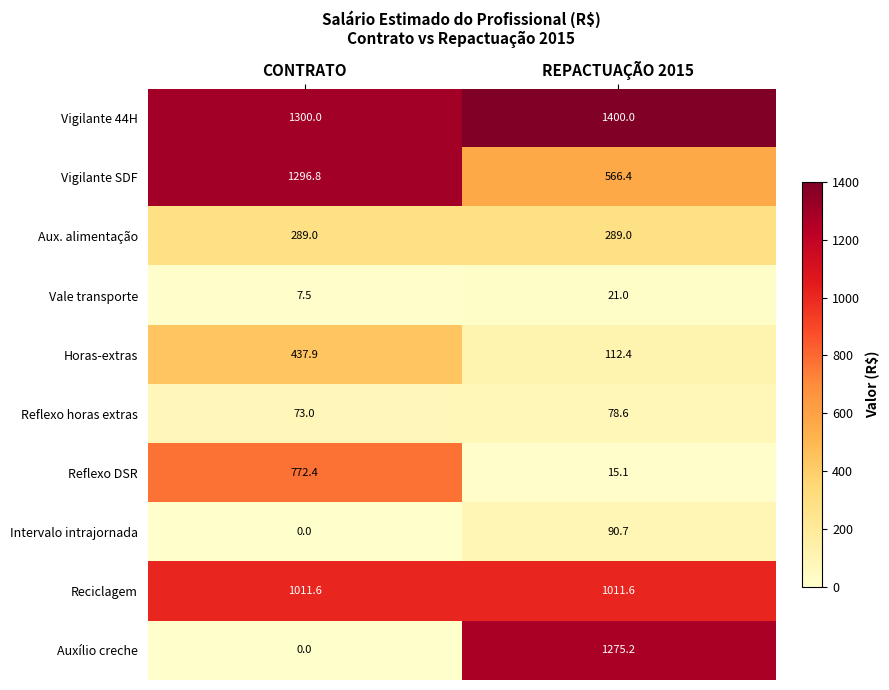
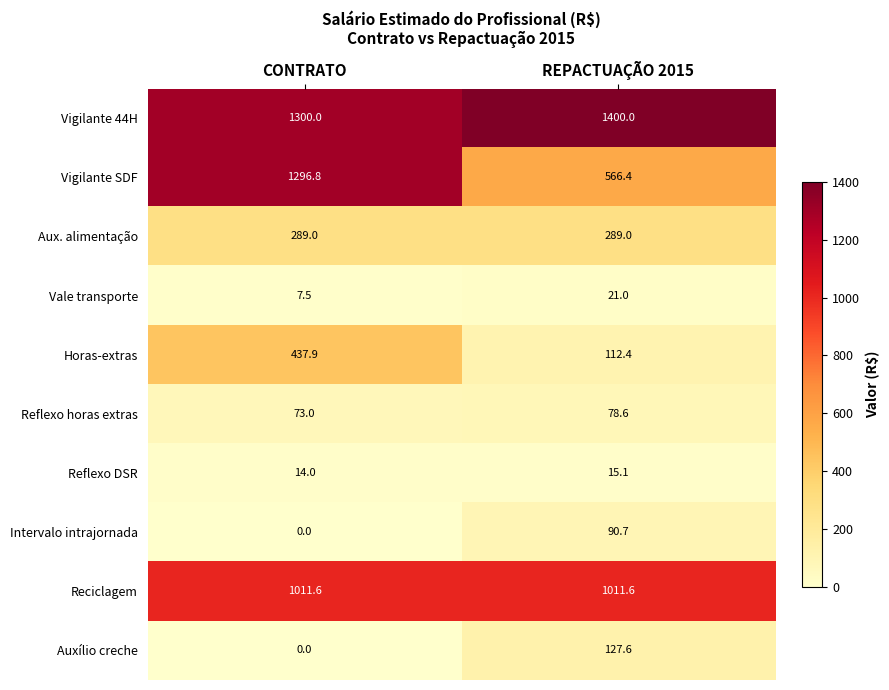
Reflexo DSR, CONTRATO: 772.4 -> 14.0
Auxílio creche, REPACTUAÇÃO 2015: 1275.2 -> 127.6
